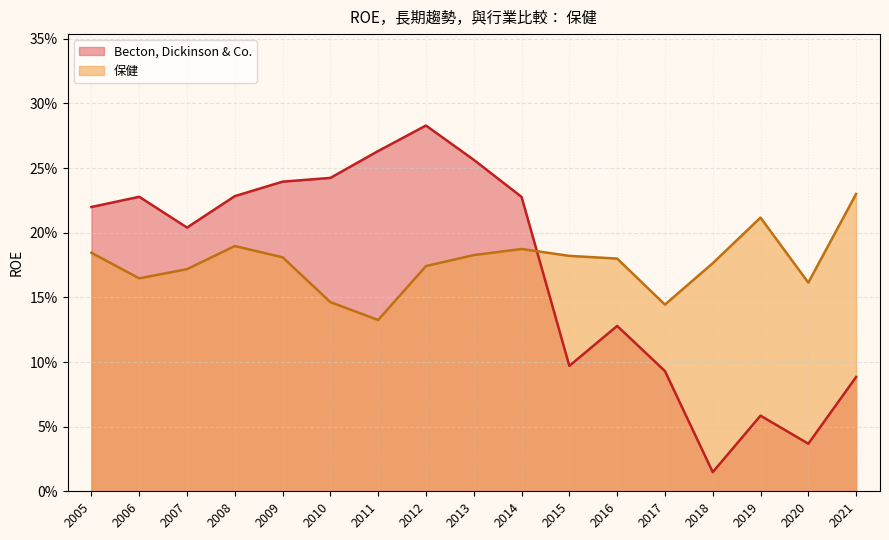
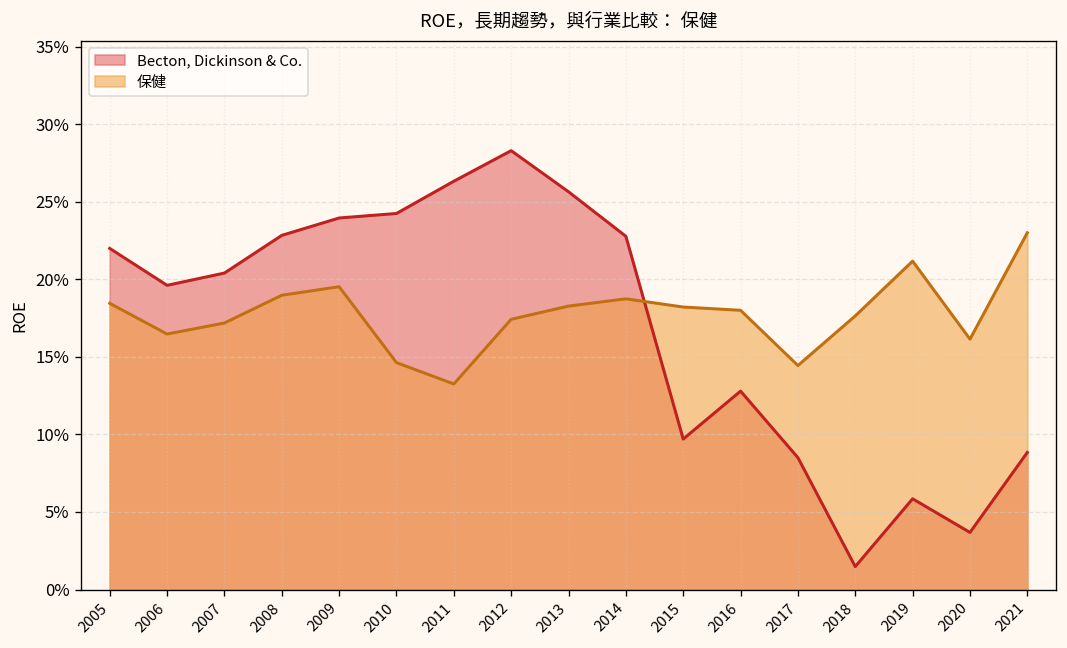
Becton, Dickinson & Co., 2006: 22.8% -> 19.6%
保健, 2009: 18.1% -> 19.5%
Becton, Dickinson & Co., 2017: 9.3% -> 8.5%
